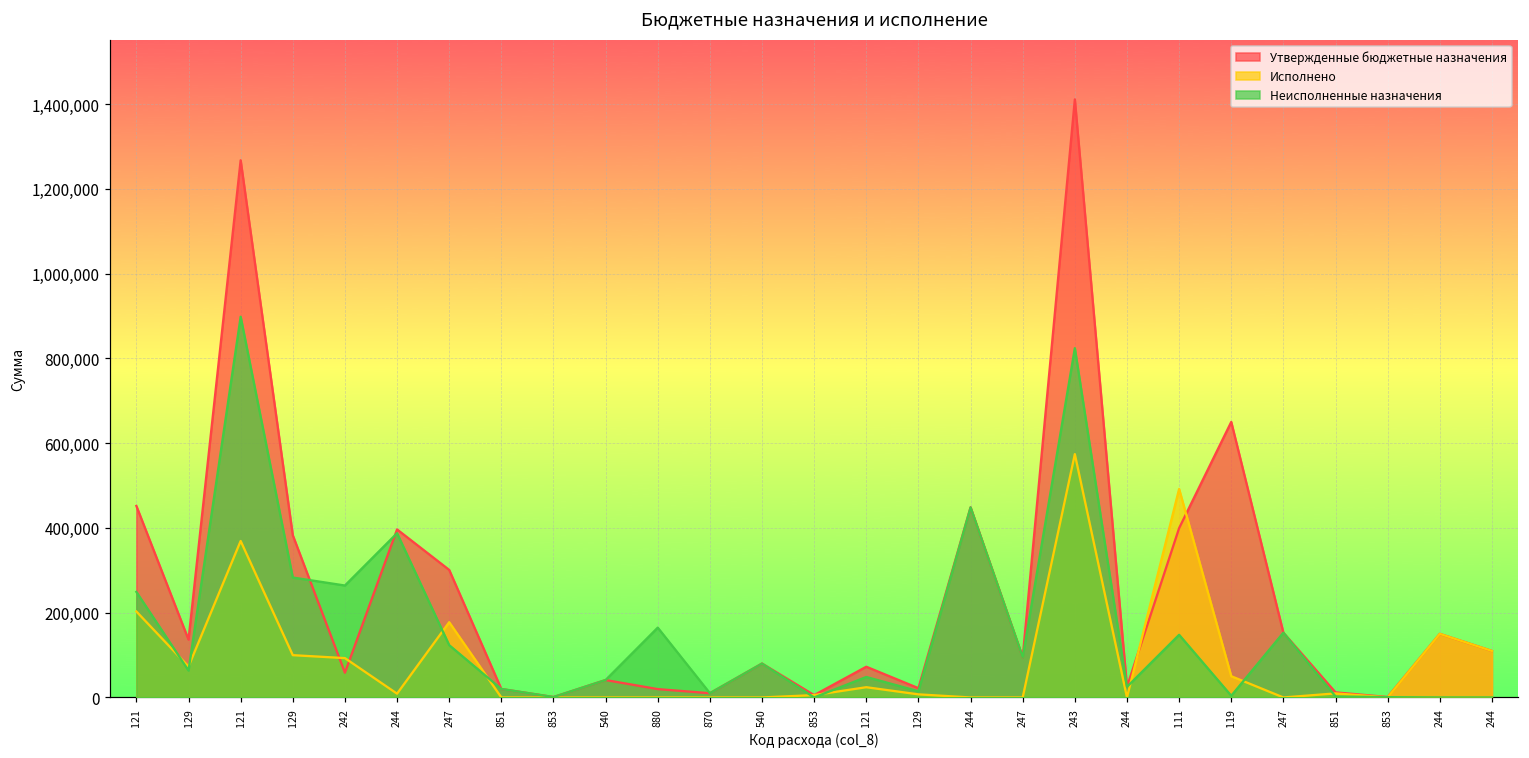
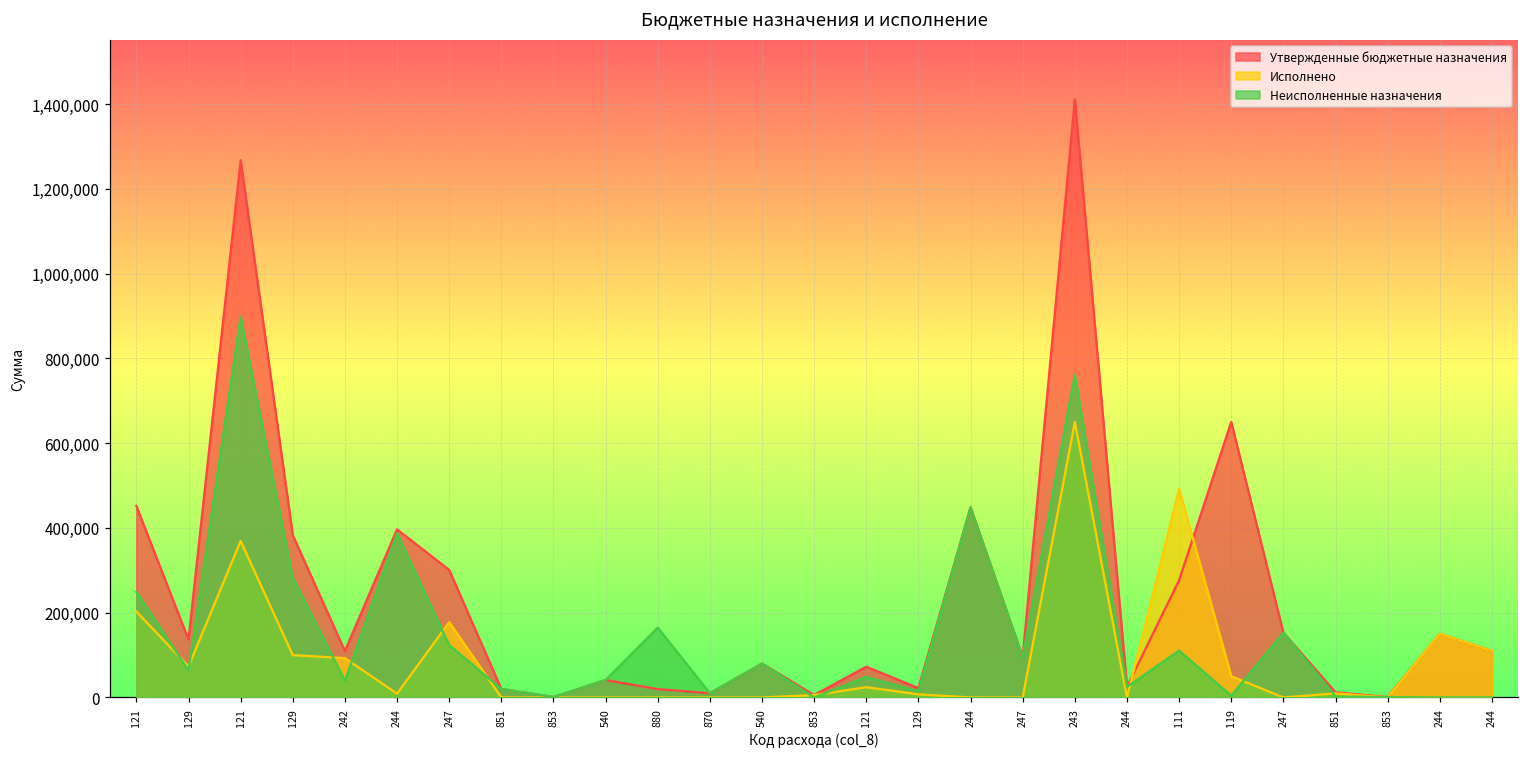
Утвержденные бюджетные назначения, 242: 60,000 -> 110,000
Неисполненные назначения, 242: 260,000 -> 40,000
Исполнено, 243: 570,000 -> 650,000
Неисполненные назначения, 243: 820,000 -> 760,000
Утвержденные бюджетные назначения, 111: 400,000 -> 280,000
Неисполненные назначения, 111: 150,000 -> 110,000
